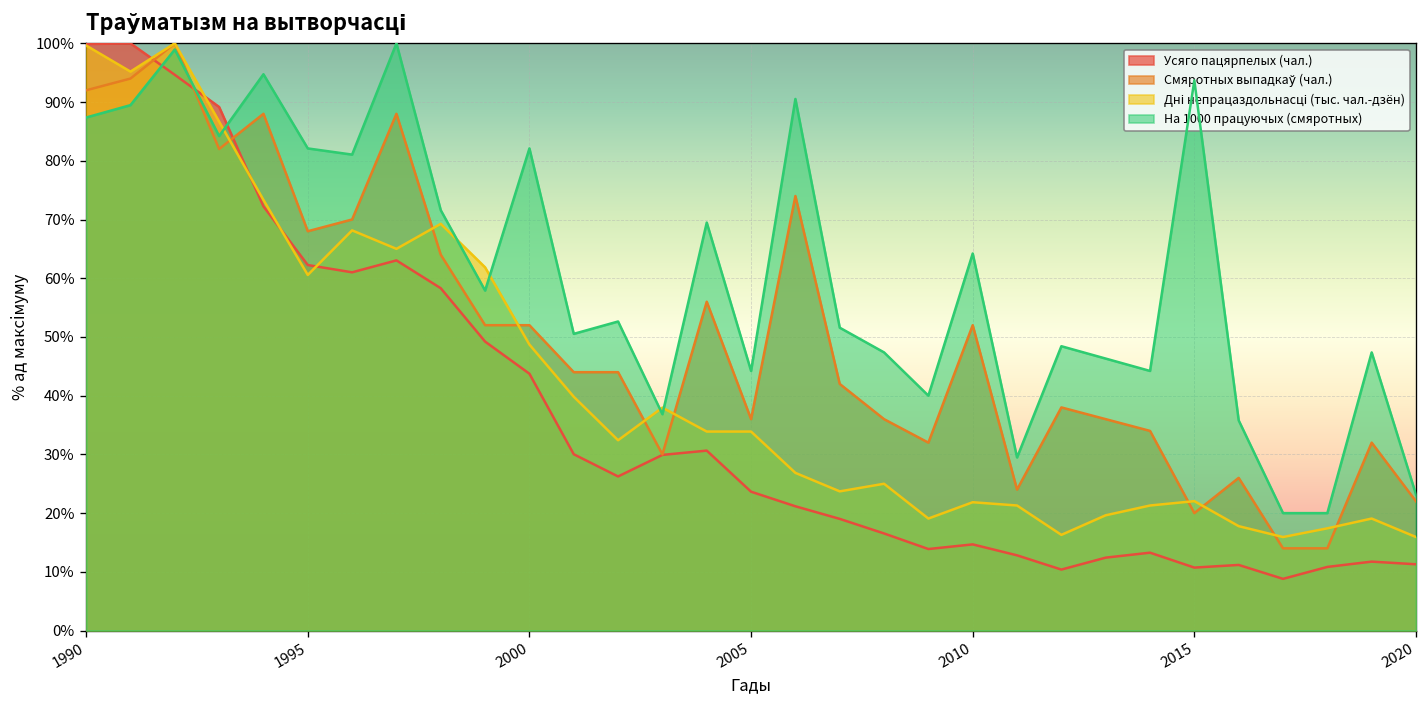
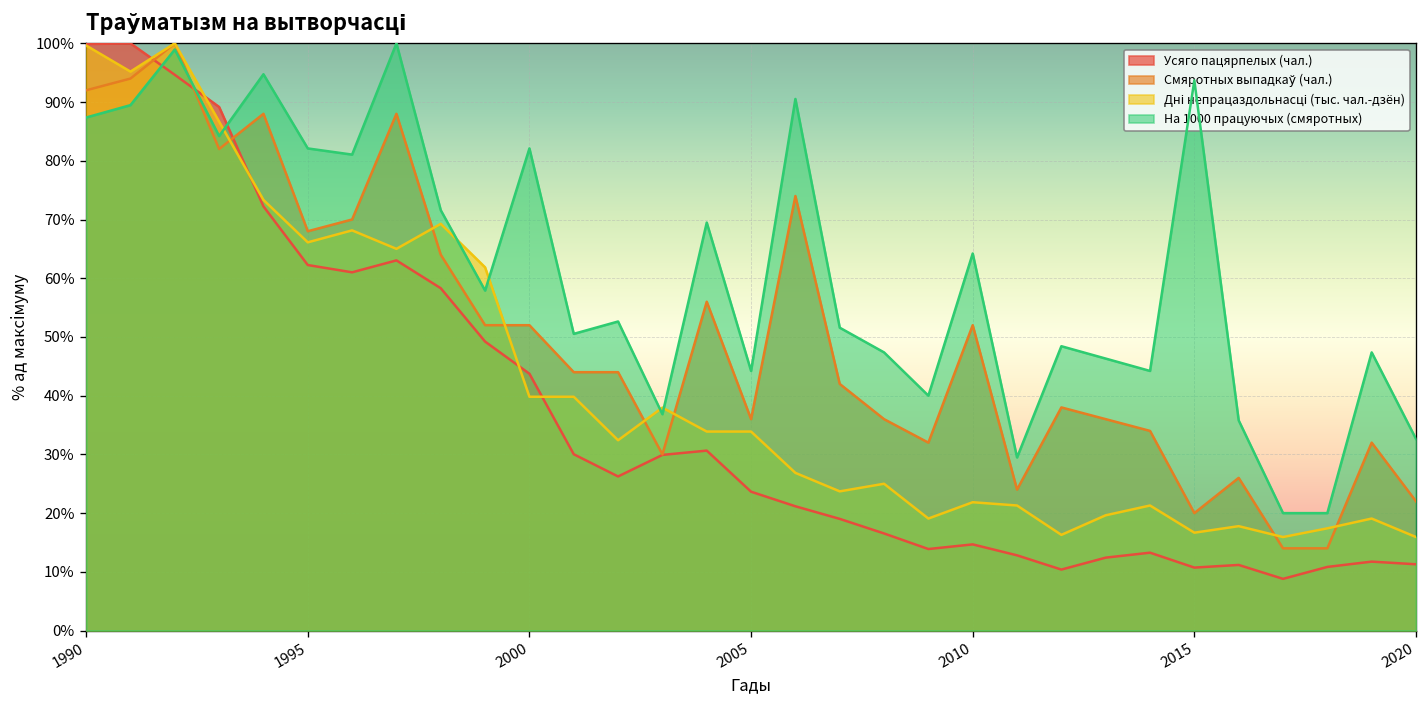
Дні непрацаздольнасці (тыс. чал.-дзён), 1995: 61% -> 66%
Дні непрацаздольнасці (тыс. чал.-дзён), 2000: 49% -> 40%
Дні непрацаздольнасці (тыс. чал.-дзён), 2015: 22% -> 17%
На 1000 працуючых (смяротных), 2020: 23% -> 33%
